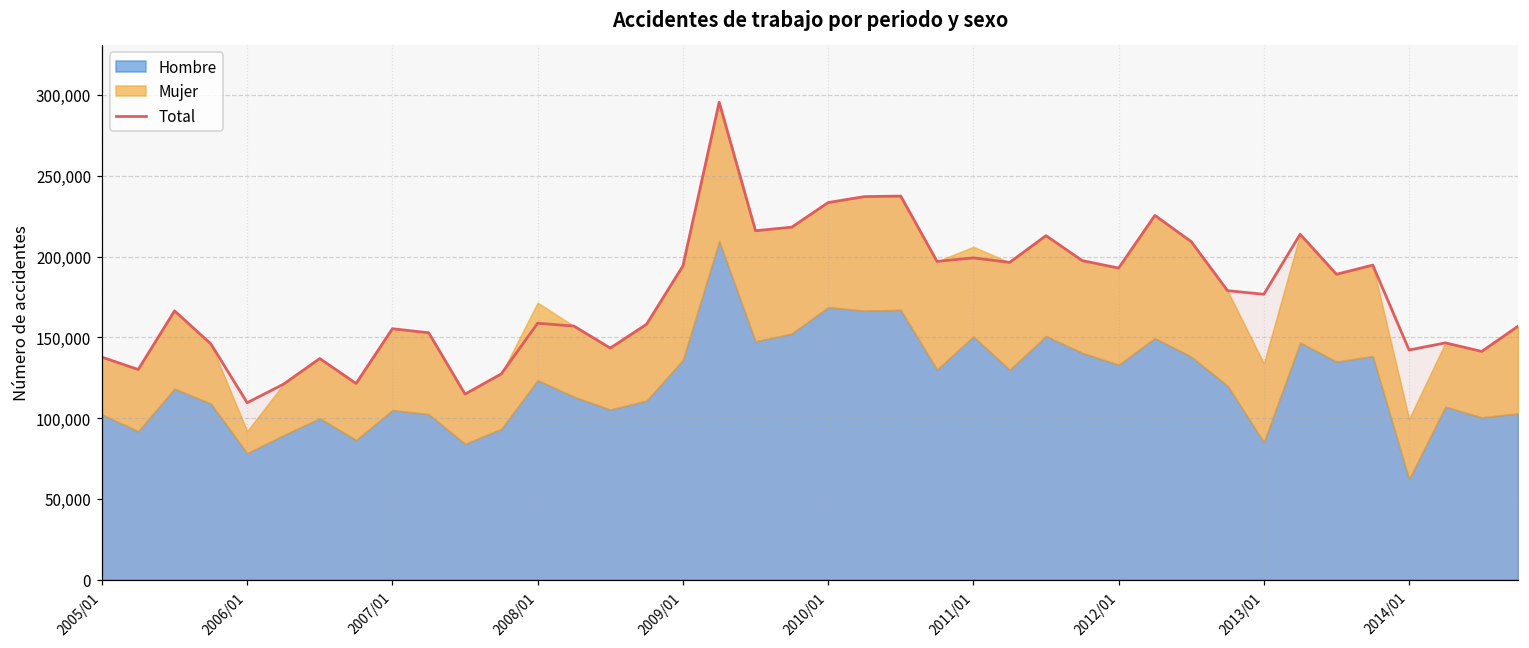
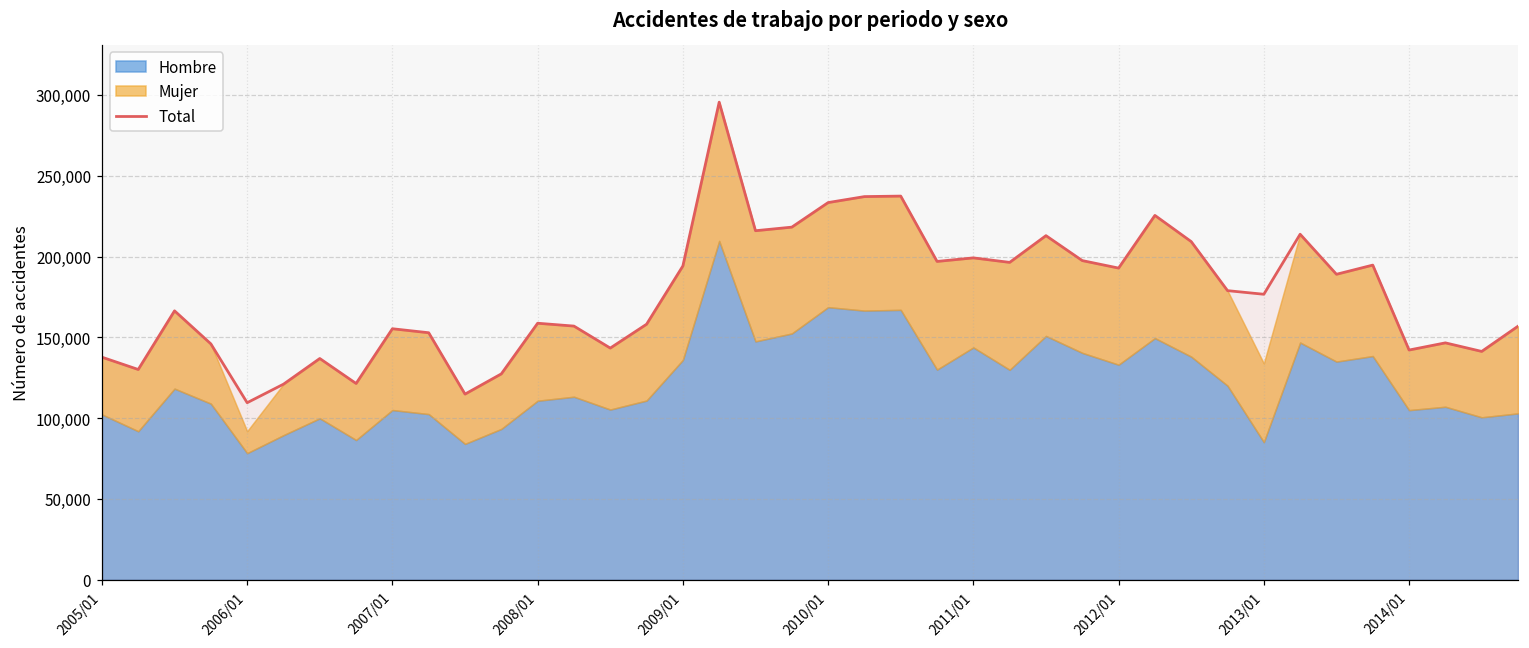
Hombre, 2008/01: 124,000 -> 111,000
Hombre, 2011/01: 151,000 -> 144,000
Hombre, 2014/01: 62,000 -> 105,000
